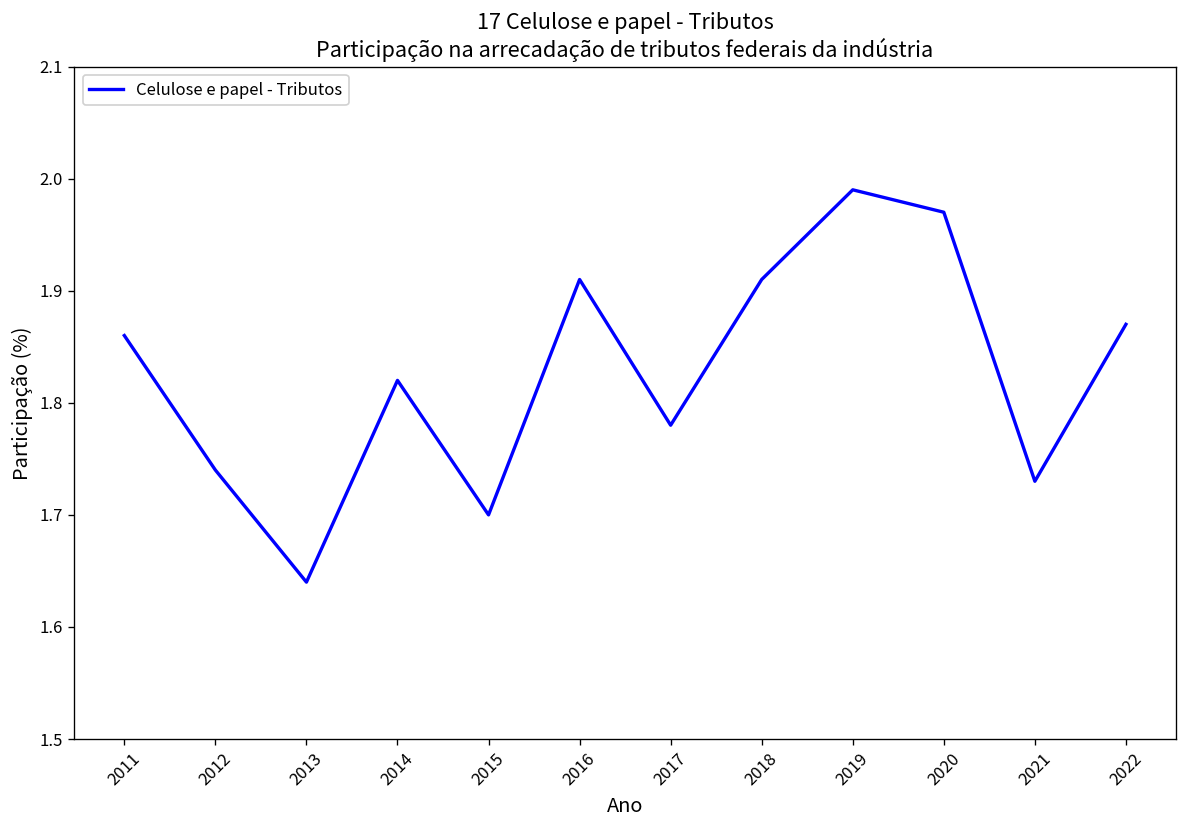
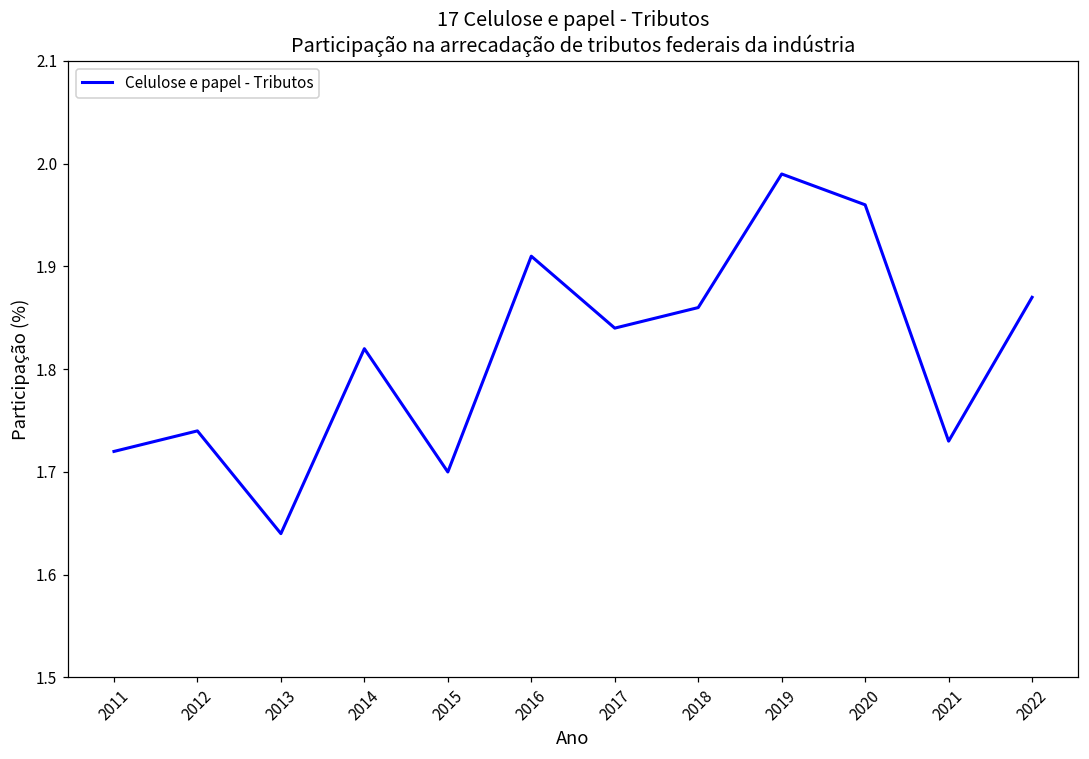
2011: 1.86 -> 1.72
2017: 1.78 -> 1.84
2018: 1.91 -> 1.86
2020: 1.97 -> 1.96
